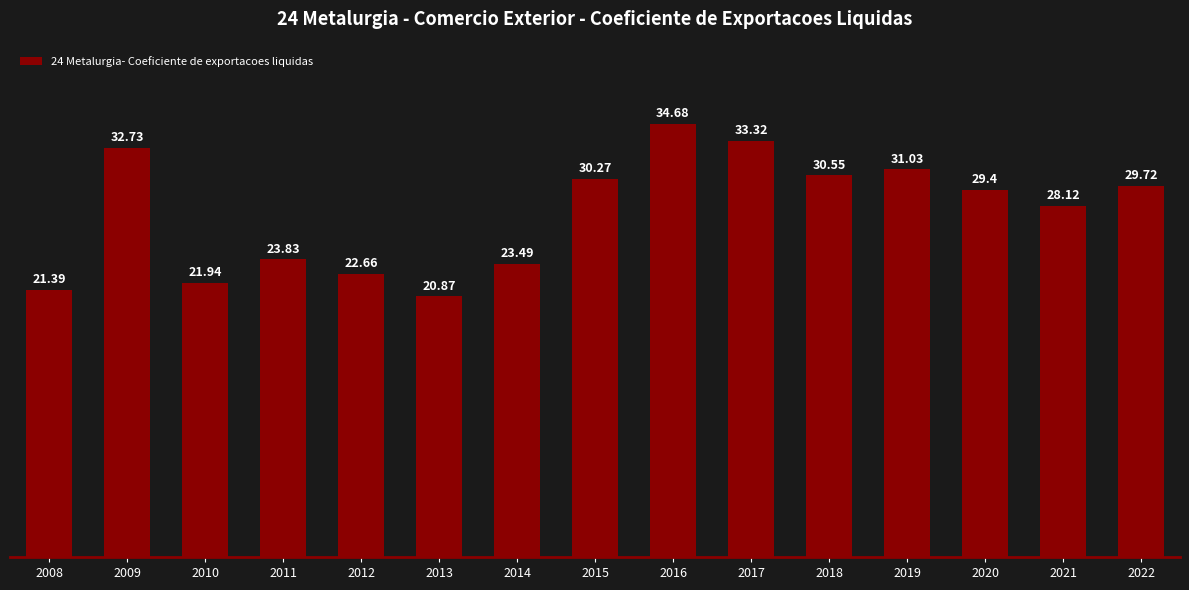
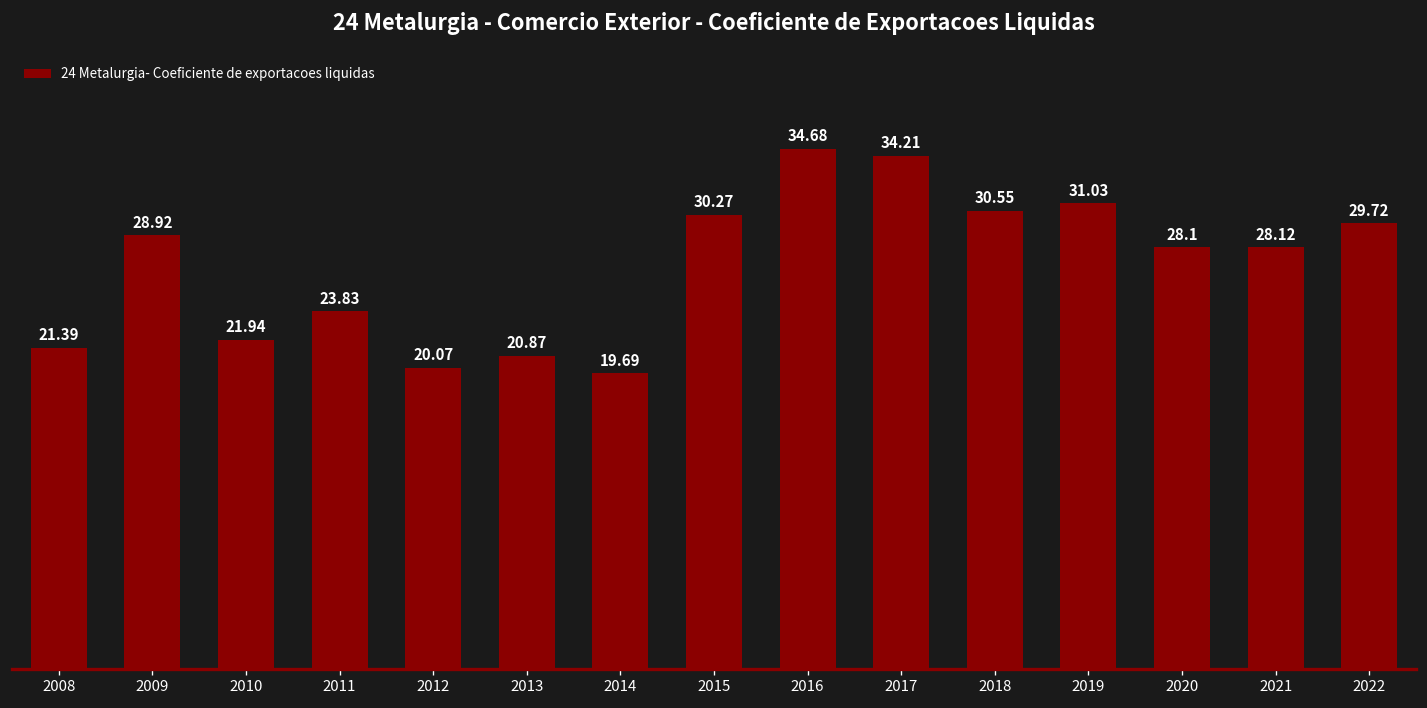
2009: 32.73 -> 28.92
2012: 22.66 -> 20.07
2014: 23.49 -> 19.69
2017: 33.32 -> 34.21
2020: 29.4 -> 28.1
